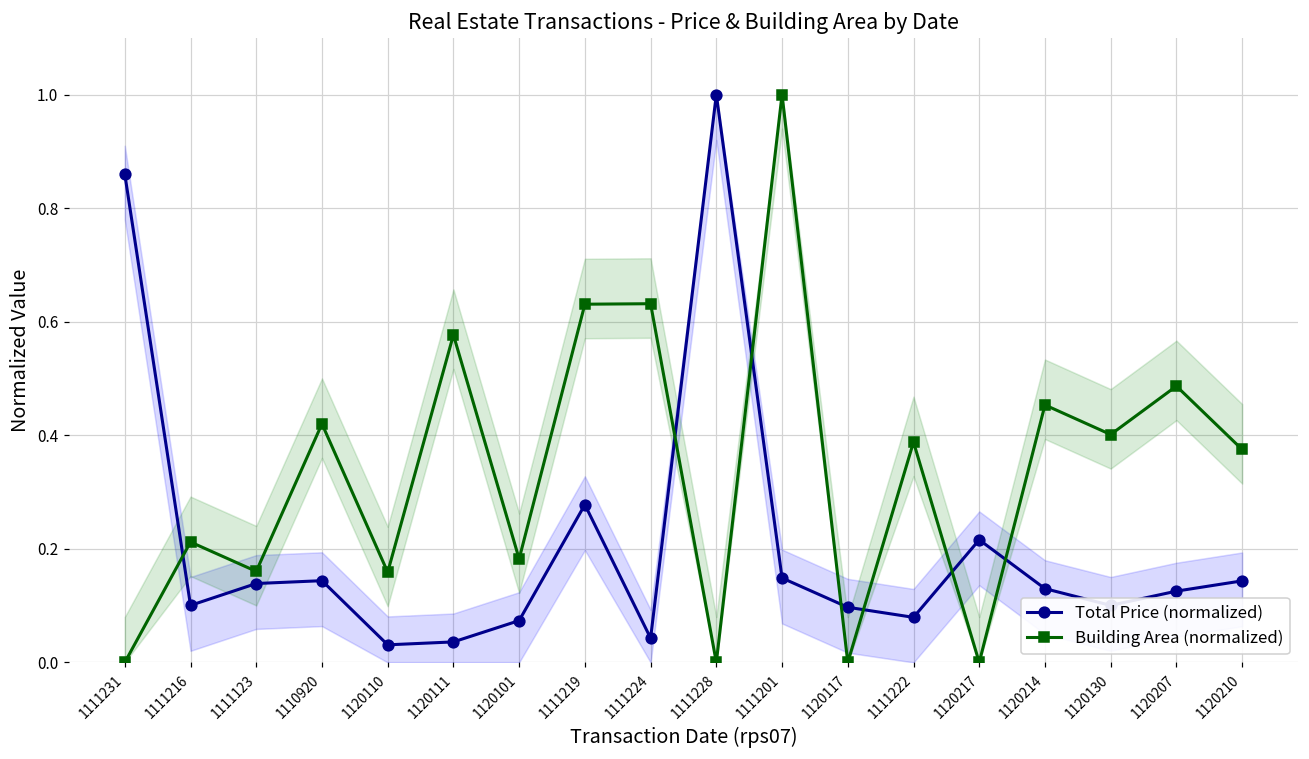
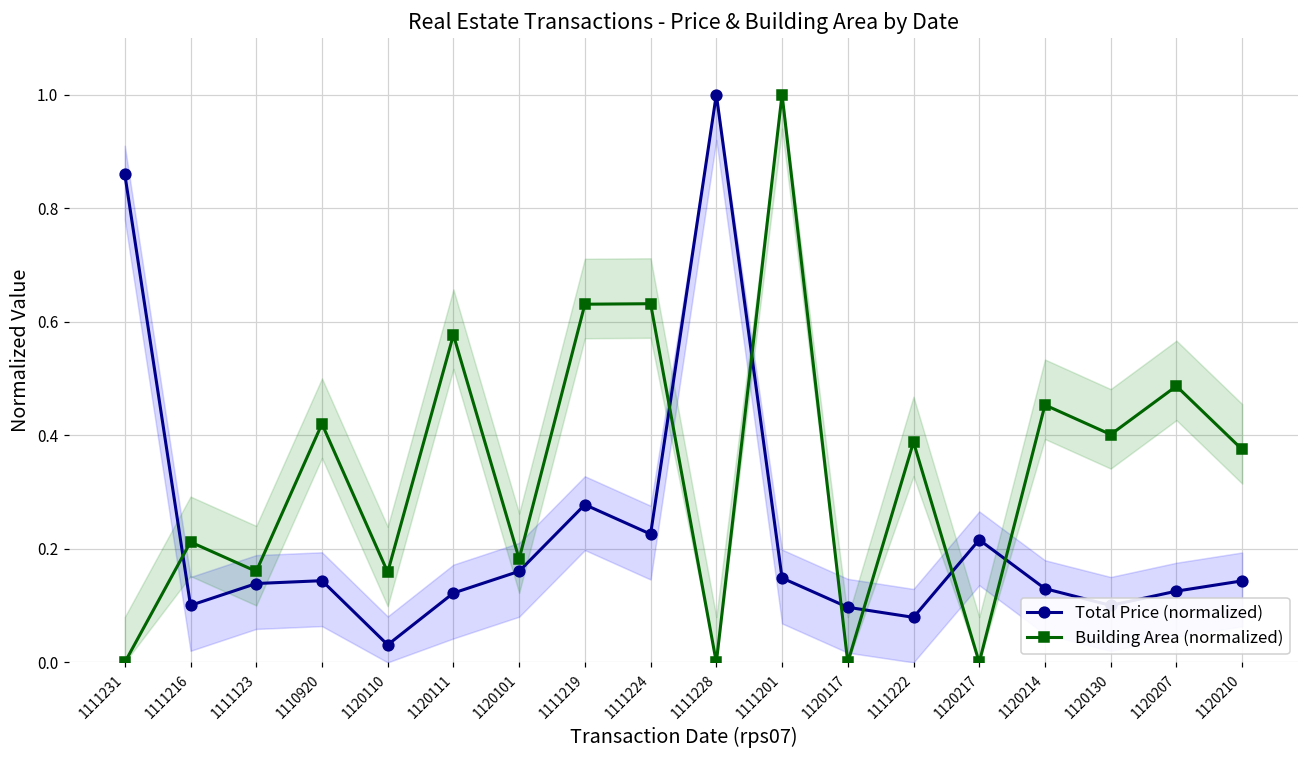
Total Price (normalized), 1120111: 0.04 -> 0.12
Total Price (normalized), 1120101: 0.07 -> 0.16
Total Price (normalized), 1111224: 0.04 -> 0.23
